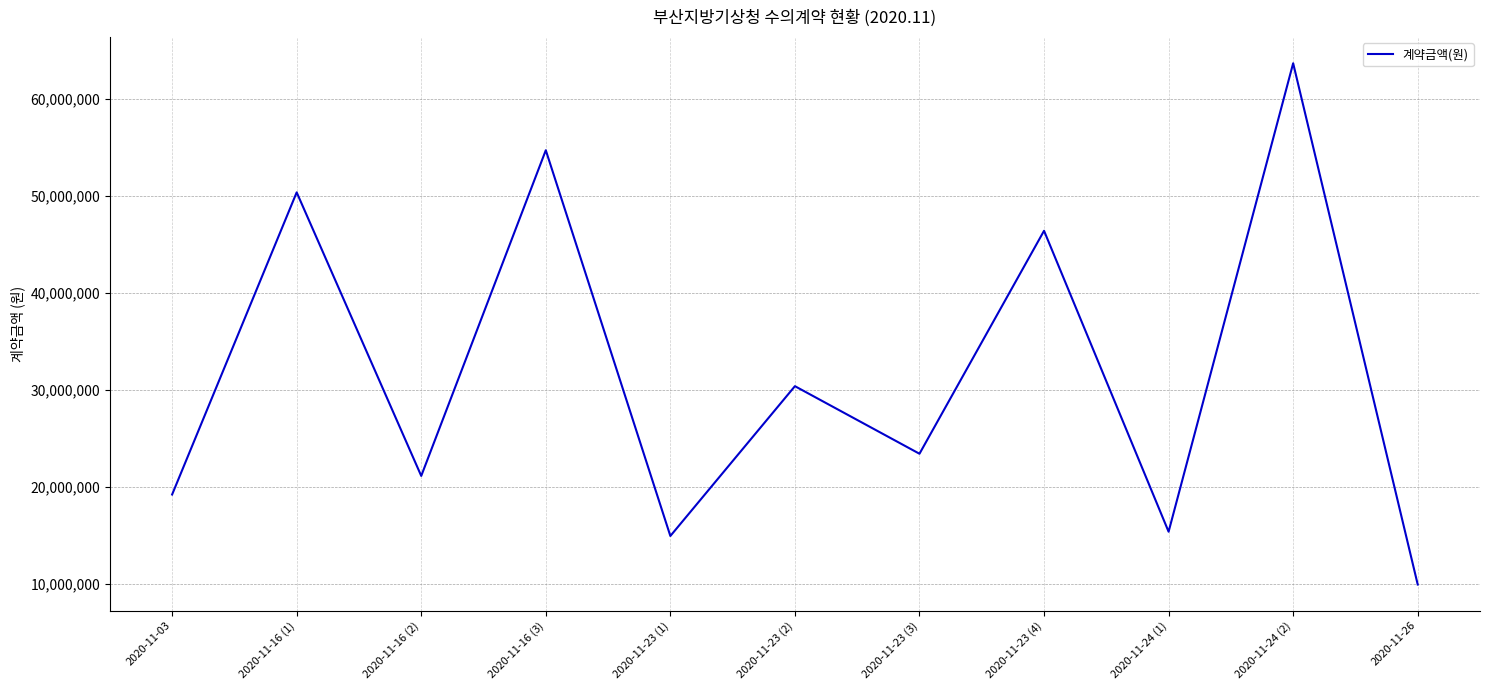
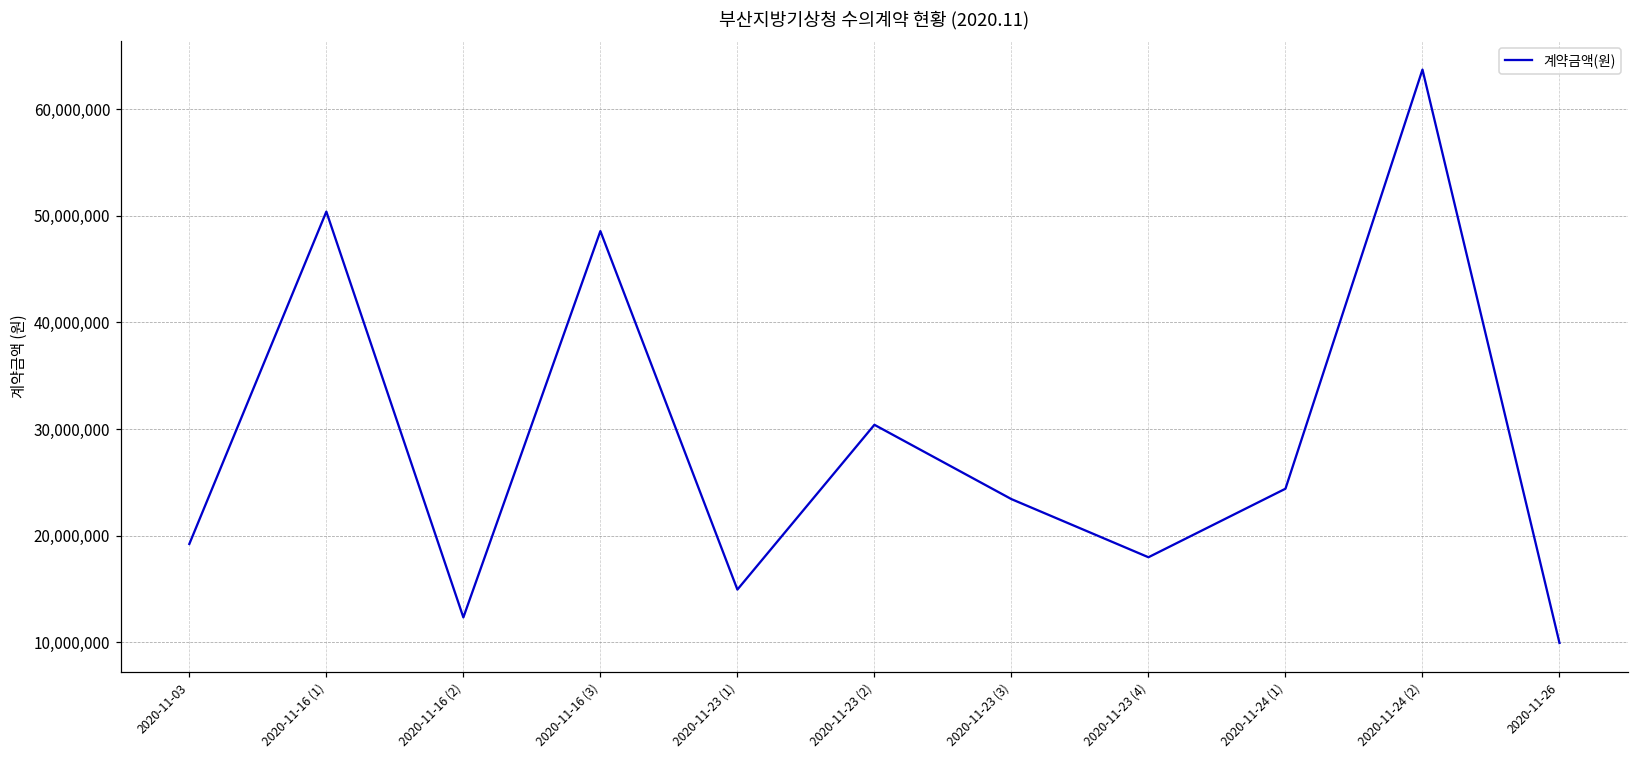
2020-11-16 (2): 21,000,000 -> 12,000,000
2020-11-16 (3): 55,000,000 -> 49,000,000
2020-11-23 (4): 46,000,000 -> 18,000,000
2020-11-24 (1): 15,000,000 -> 24,000,000
